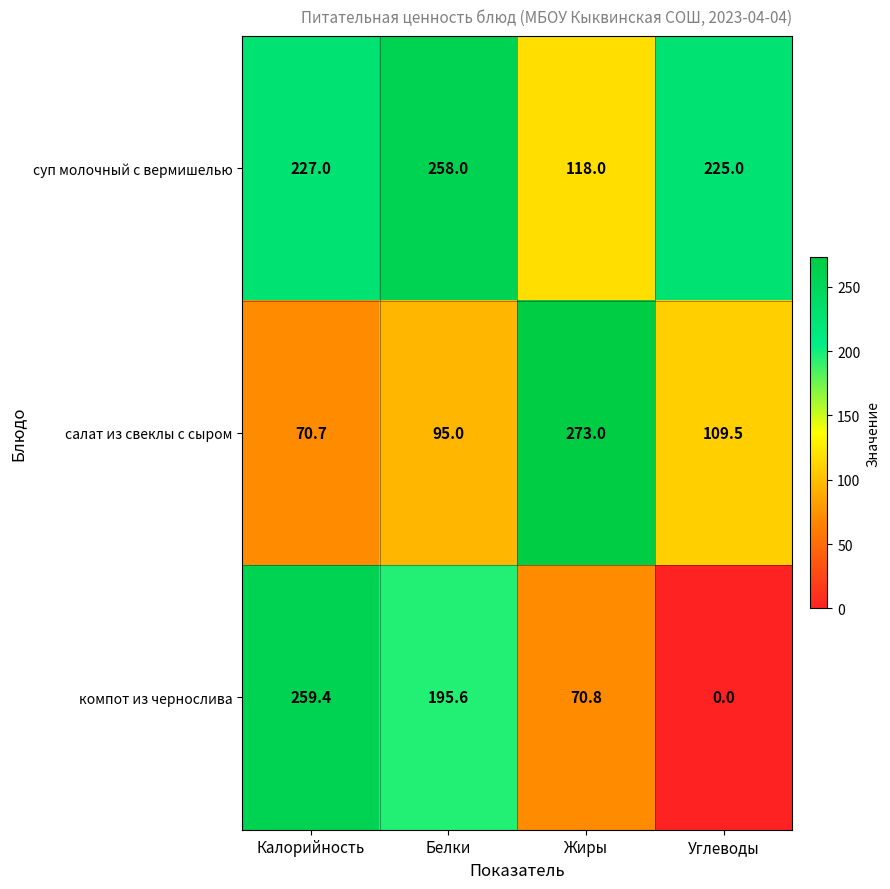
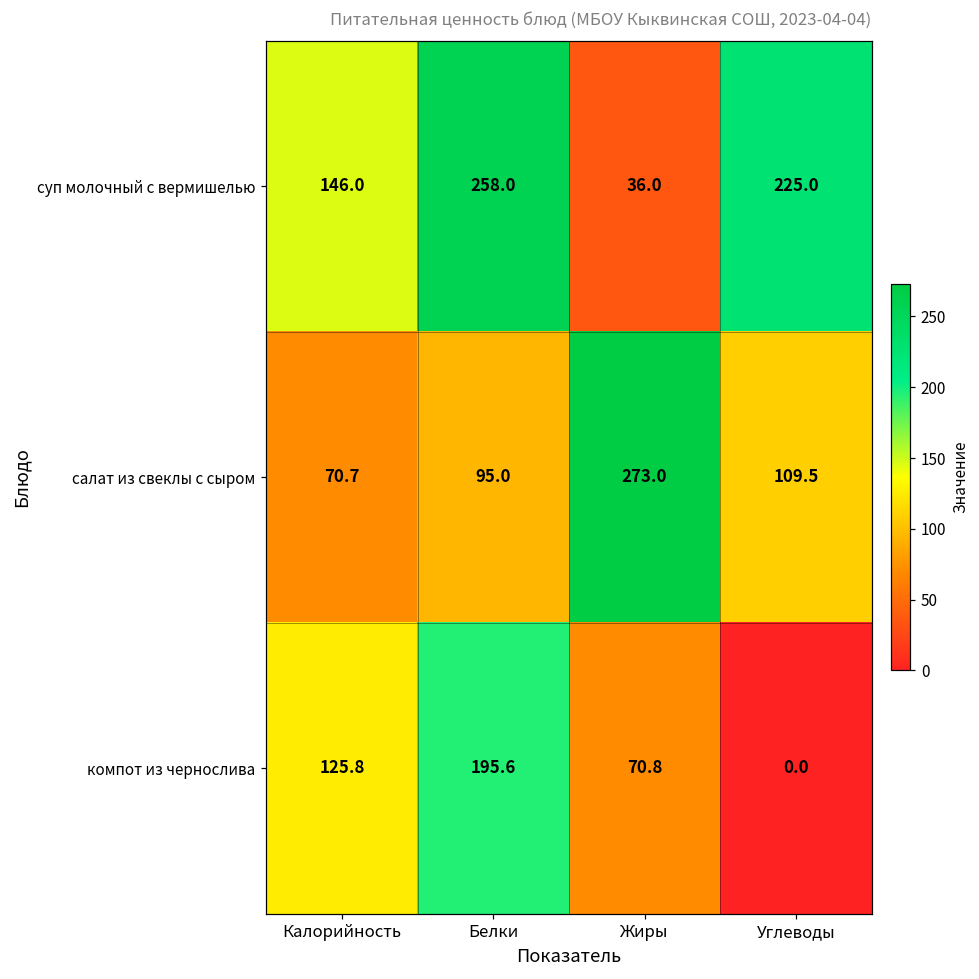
суп молочный с вермишелью, Калорийность: 227.0 -> 146.0
суп молочный с вермишелью, Жиры: 118.0 -> 36.0
компот из чернослива, Калорийность: 259.4 -> 125.8
